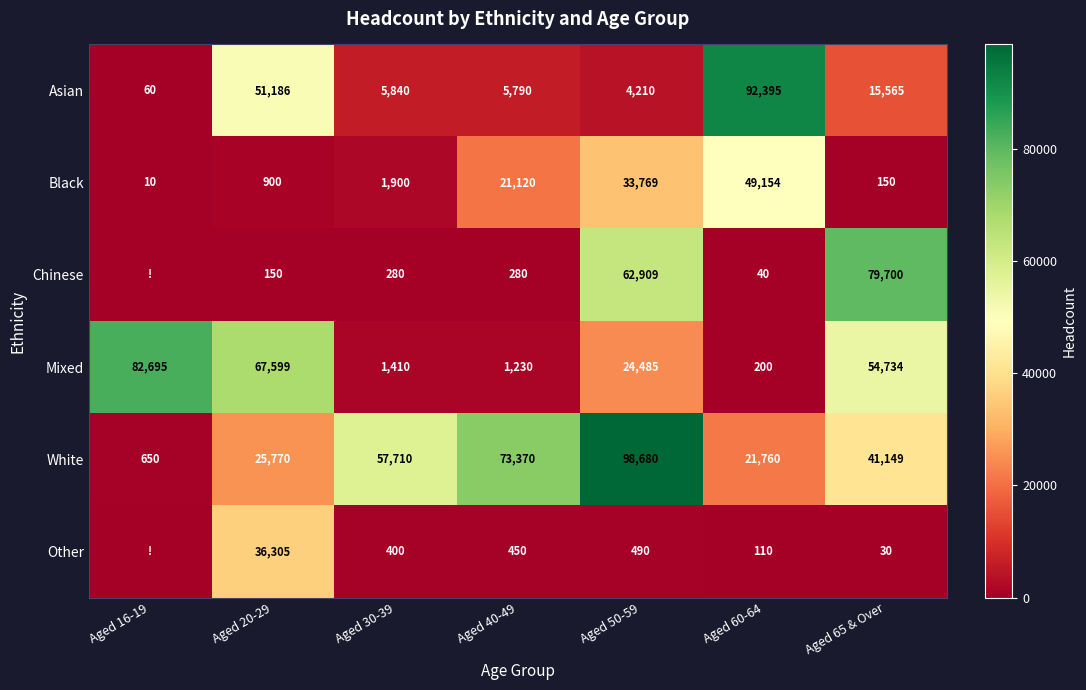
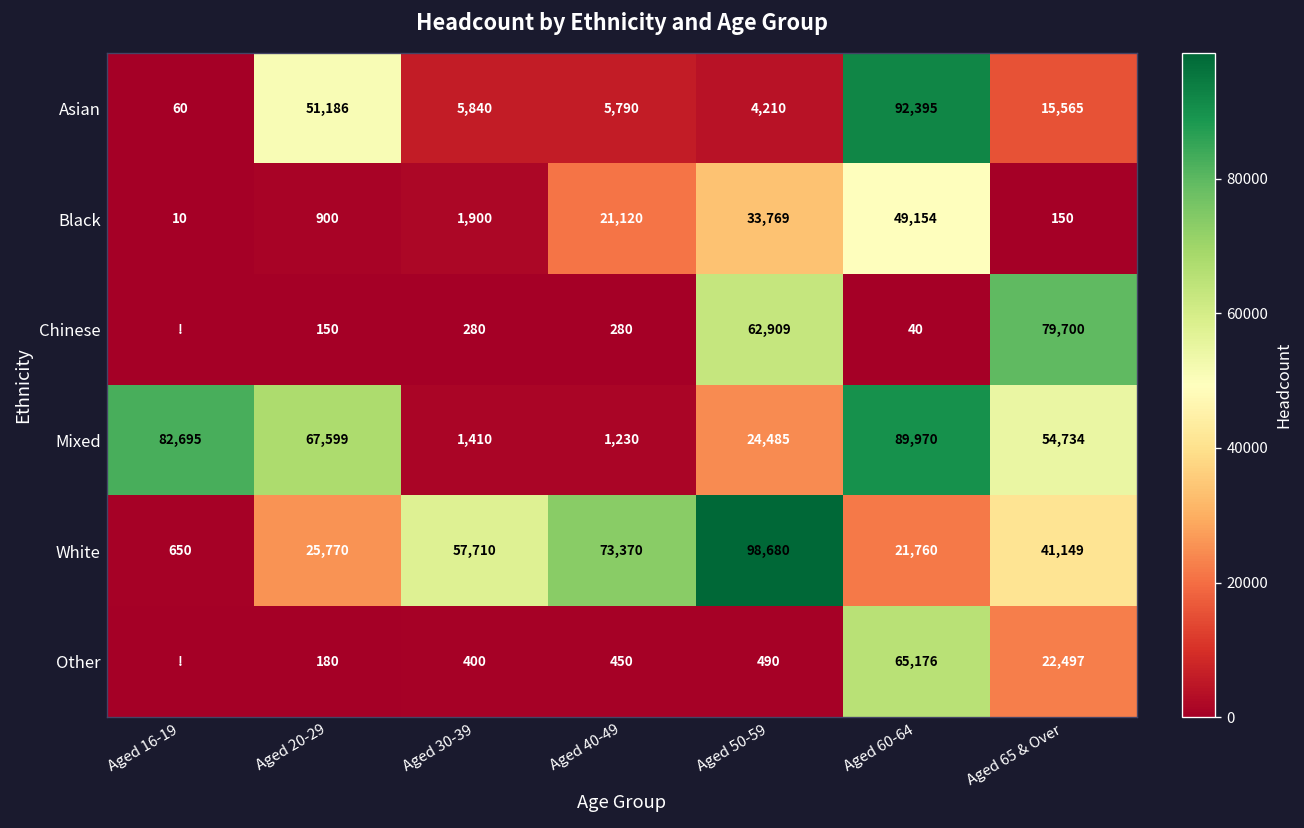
Mixed, Aged 60-64: 200 -> 89,970
Other, Aged 20-29: 36,305 -> 180
Other, Aged 60-64: 110 -> 65,176
Other, Aged 65 & Over: 30 -> 22,497
